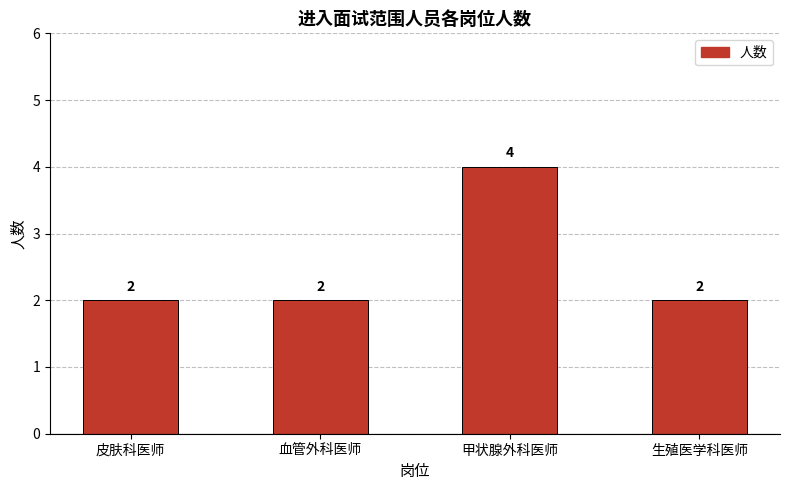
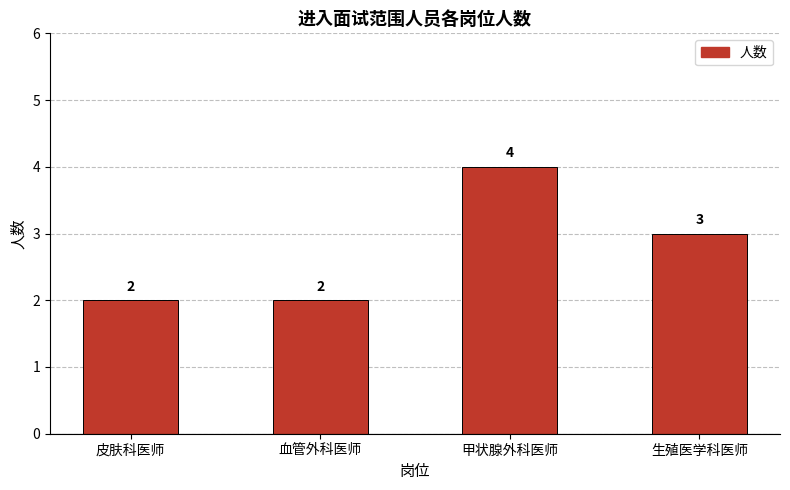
生殖医学科医师: 2 -> 3
